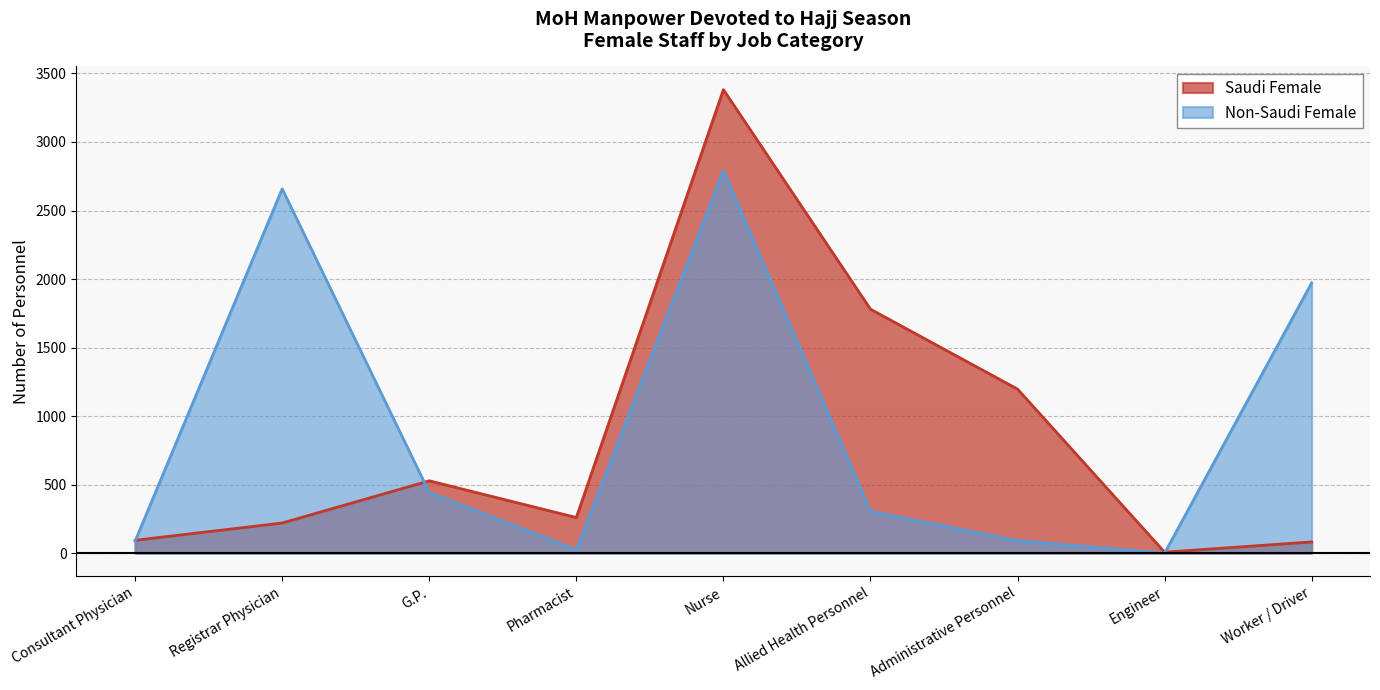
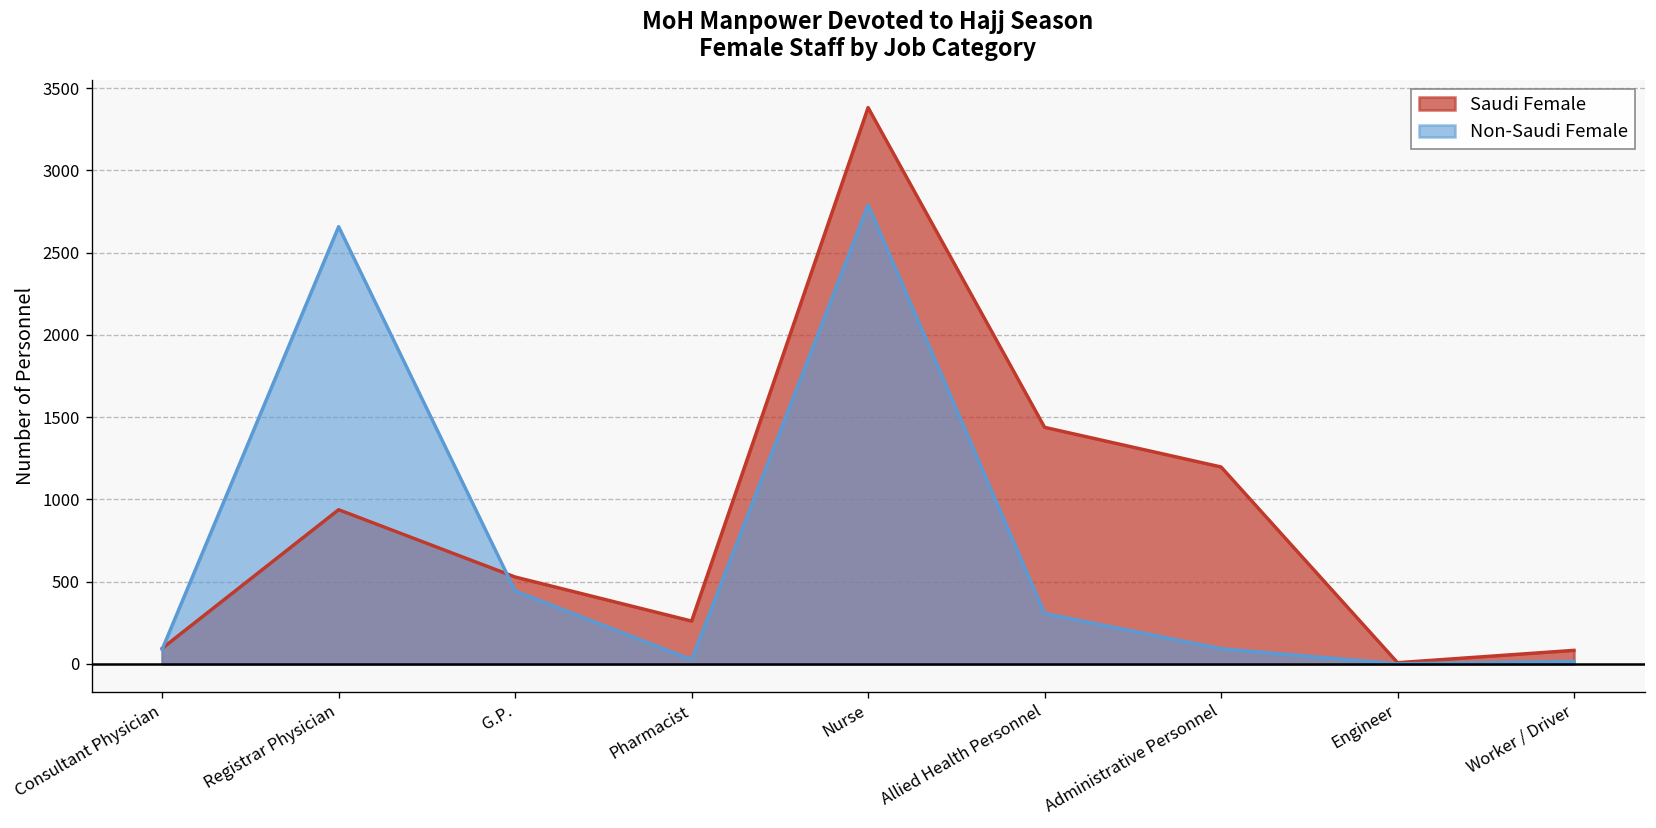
Saudi Female, Registrar Physician: 220 -> 940
Saudi Female, Allied Health Personnel: 1780 -> 1440
Non-Saudi Female, Worker / Driver: 1970 -> 20
